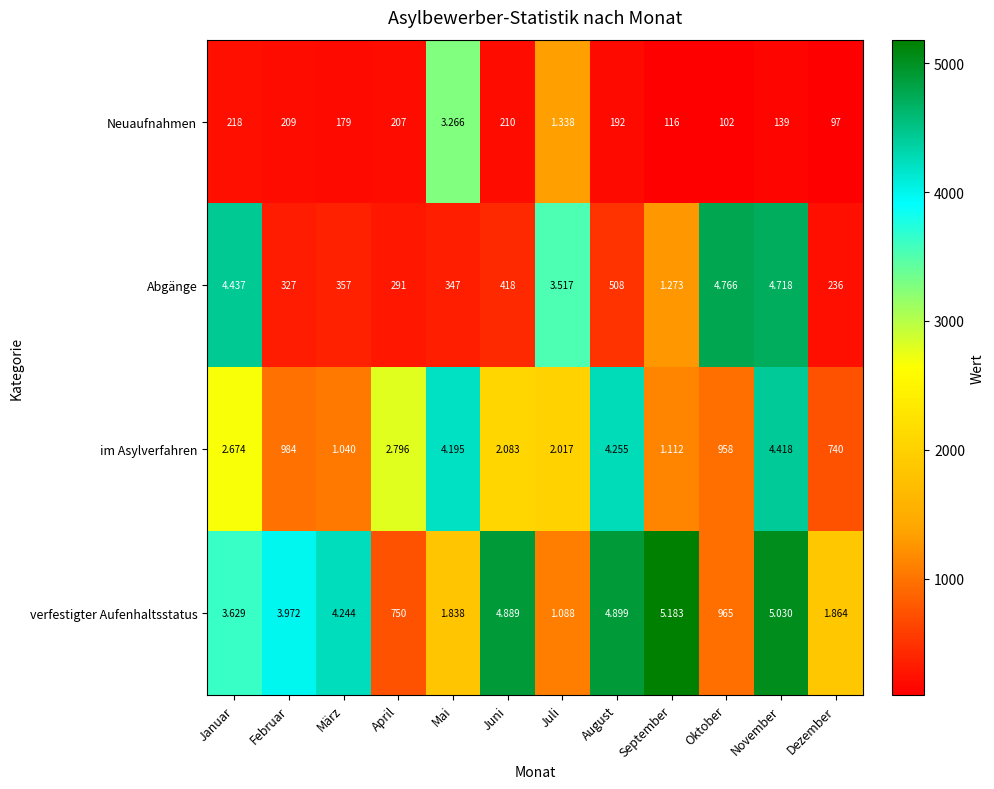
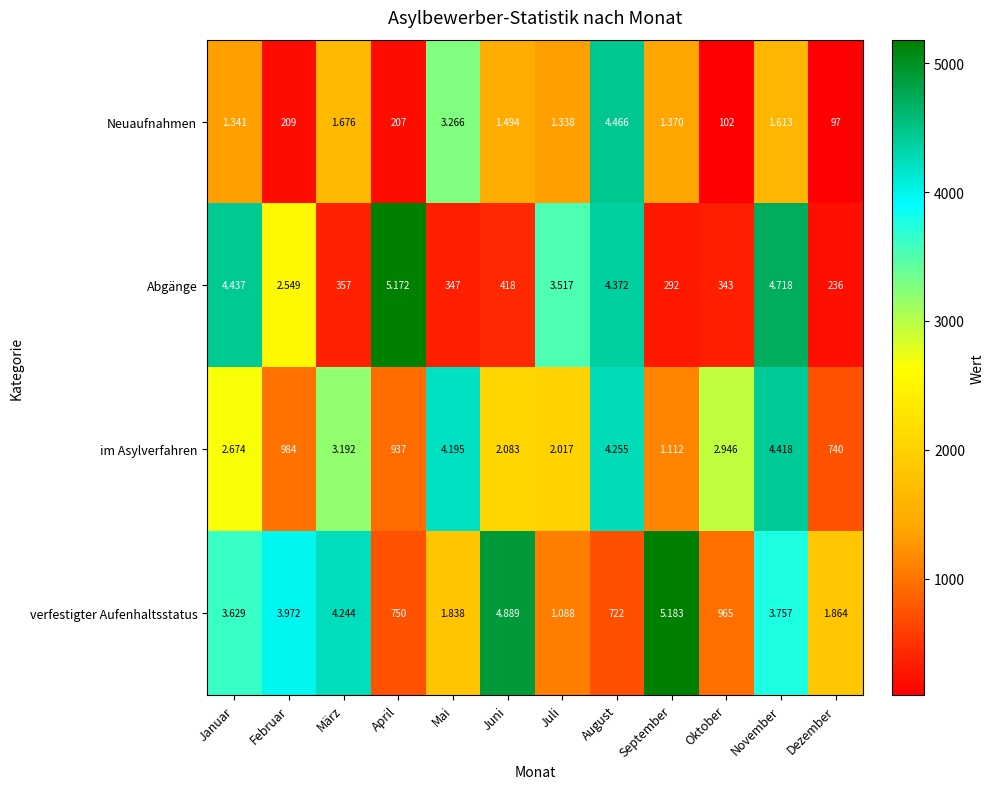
Neuaufnahmen, Januar: 218 -> 1.341
Neuaufnahmen, März: 179 -> 1.676
Neuaufnahmen, Juni: 210 -> 1.494
Neuaufnahmen, August: 192 -> 4.466
Neuaufnahmen, September: 116 -> 1.370
Neuaufnahmen, November: 139 -> 1.613
Abgänge, Februar: 327 -> 2.549
Abgänge, April: 291 -> 5.172
Abgänge, August: 508 -> 4.372
Abgänge, September: 1.273 -> 292
Abgänge, Oktober: 4.766 -> 343
im Asylverfahren, März: 1.040 -> 3.192
im Asylverfahren, April: 2.796 -> 937
im Asylverfahren, Oktober: 958 -> 2.946
verfestigter Aufenhaltsstatus, August: 4.899 -> 722
verfestigter Aufenhaltsstatus, November: 5.030 -> 3.757
